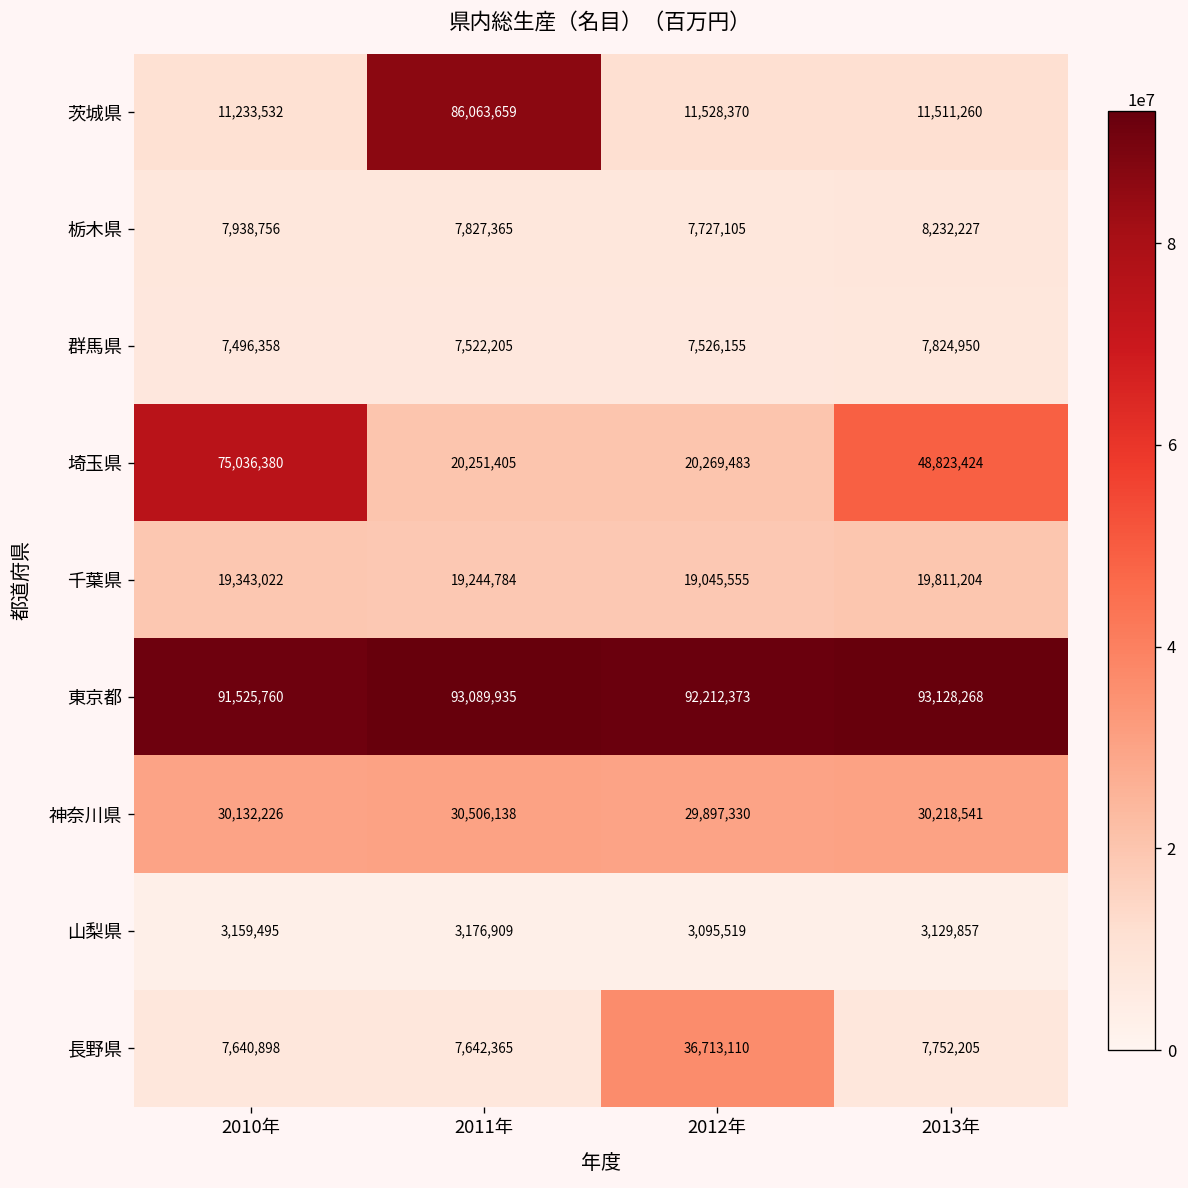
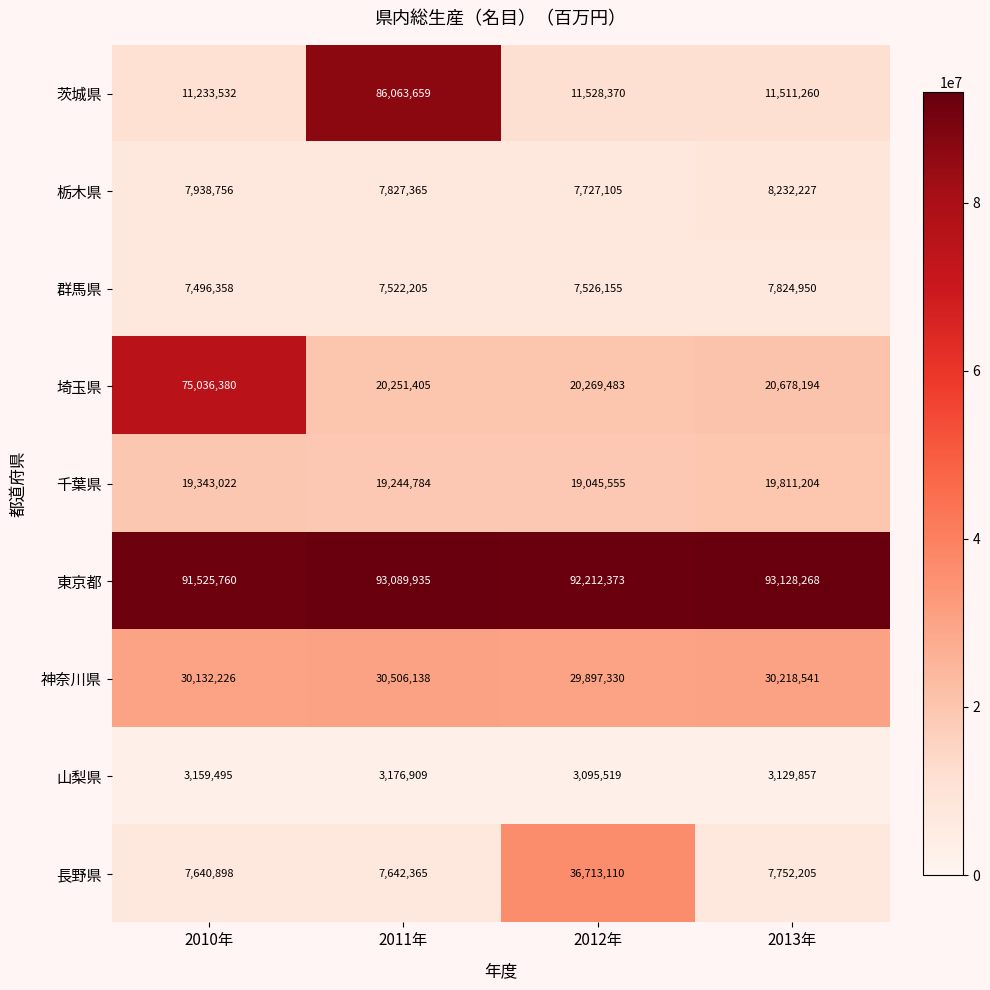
埼玉県, 2013年: 48,823,424 -> 20,678,194
